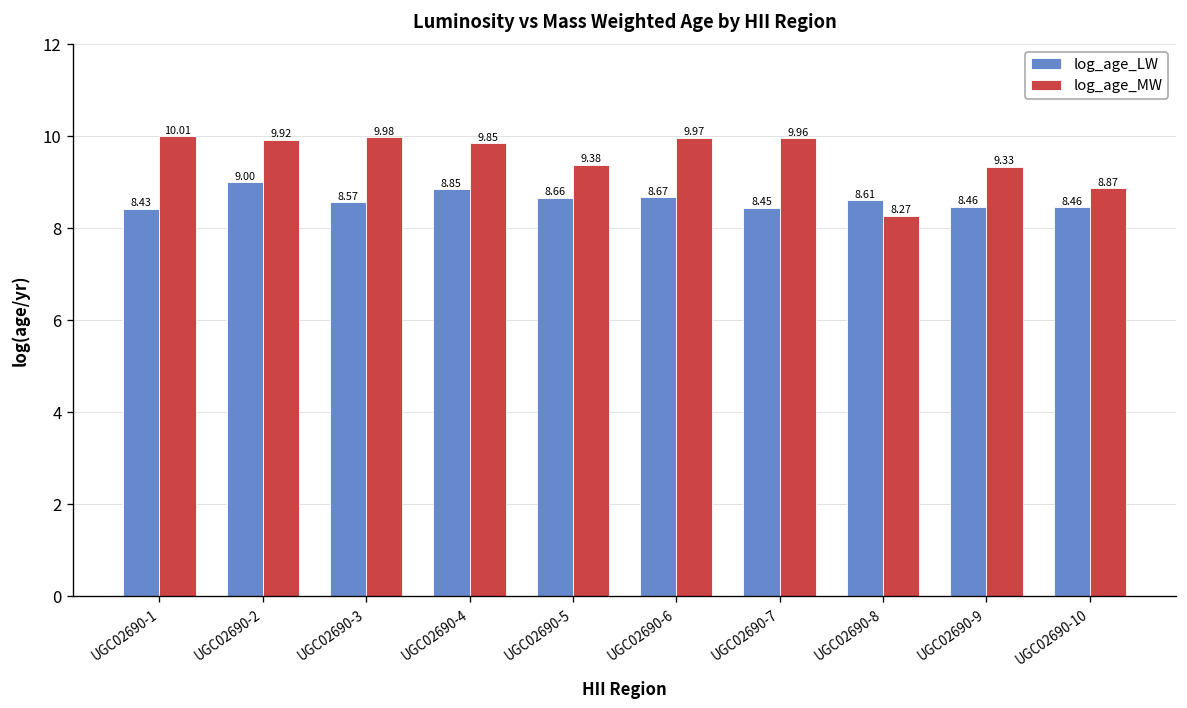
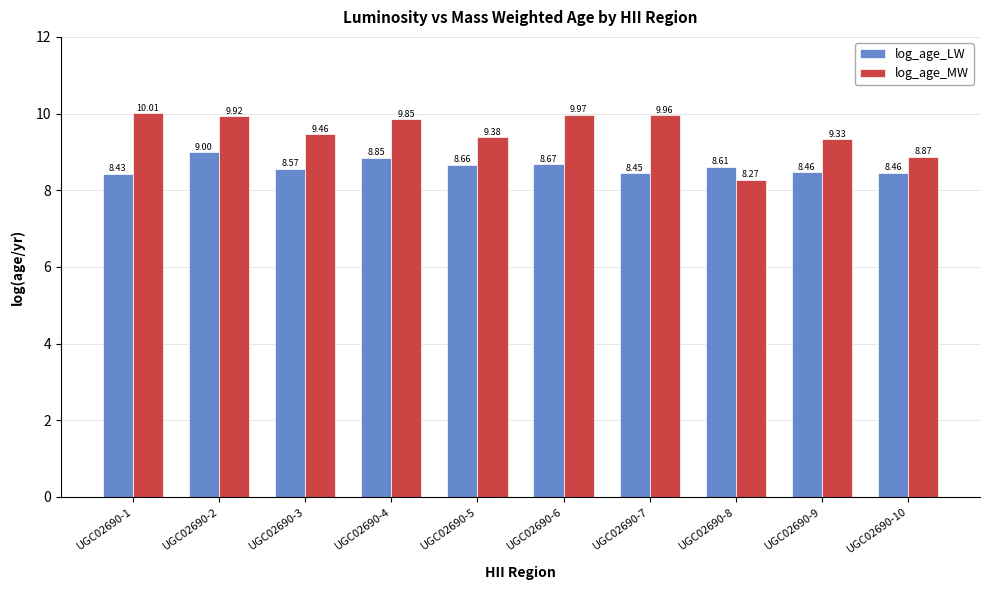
log_age_MW, UGC02690-3: 9.98 -> 9.46
